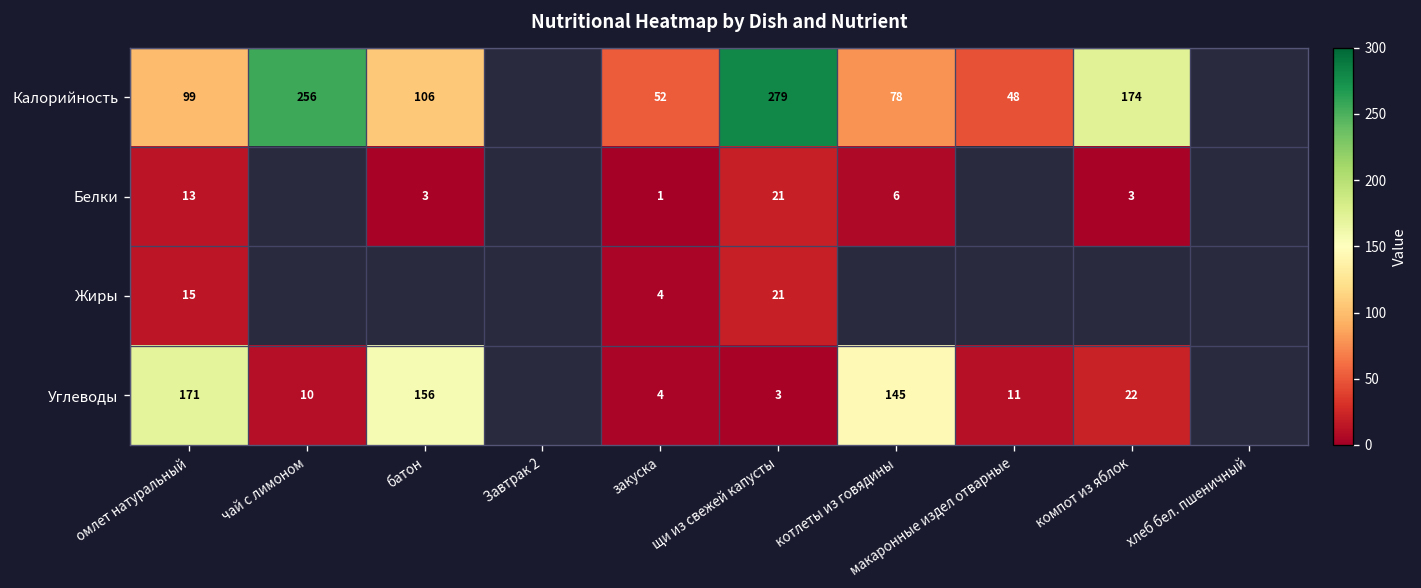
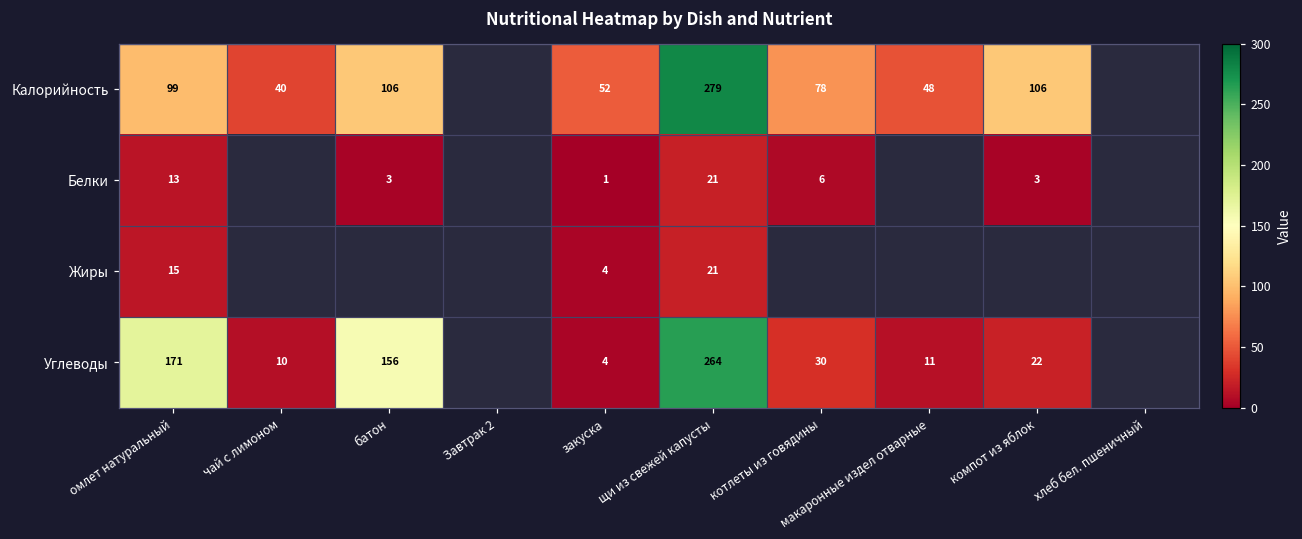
Калорийность, чай с лимоном: 256 -> 40
Калорийность, компот из яблок: 174 -> 106
Углеводы, щи из свежей капусты: 3 -> 264
Углеводы, котлеты из говядины: 145 -> 30
